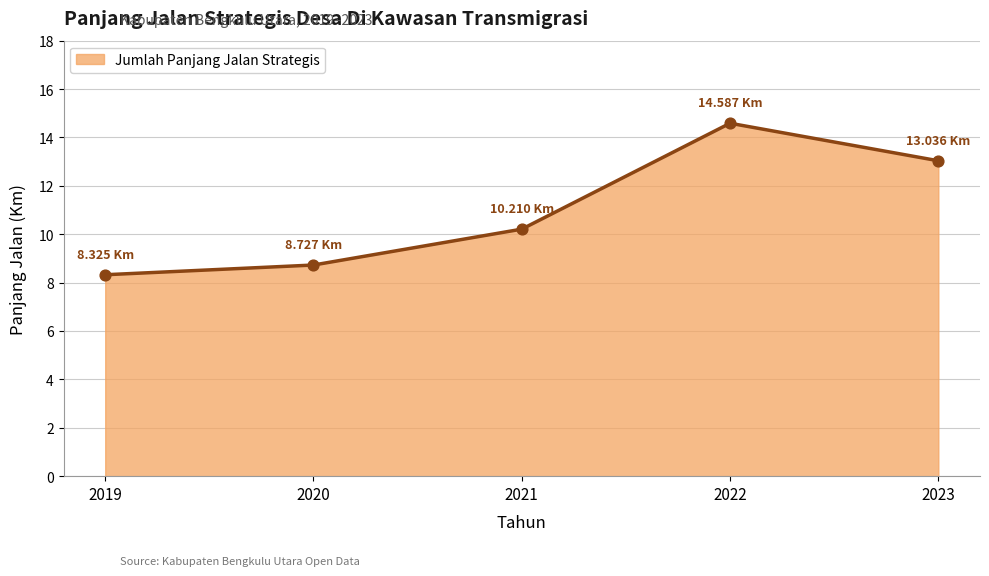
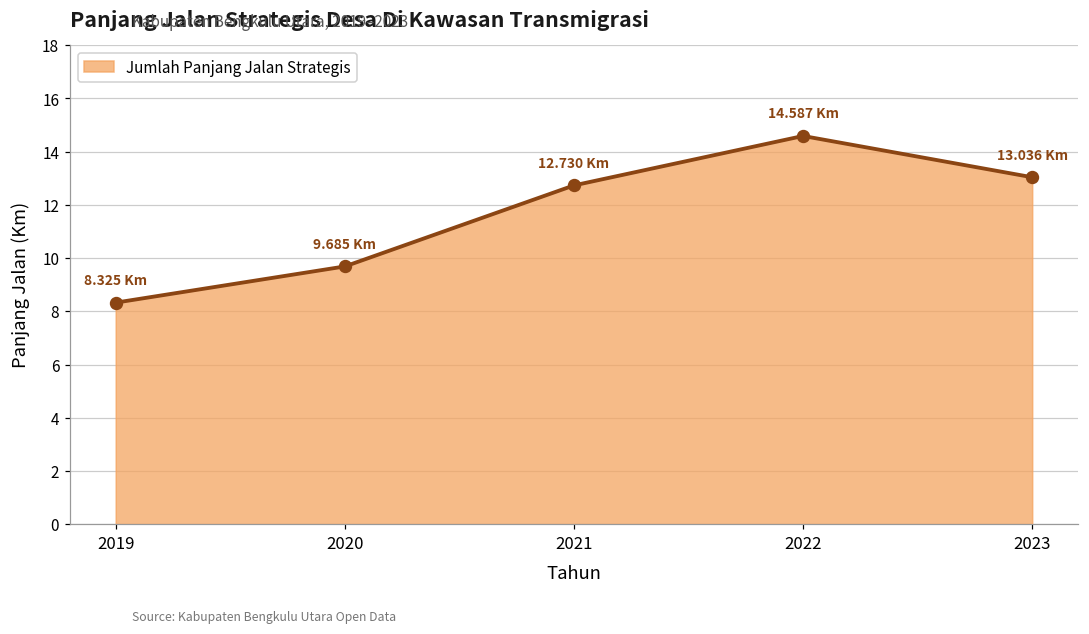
2020: 8.727 -> 9.685
2021: 10.210 -> 12.730
